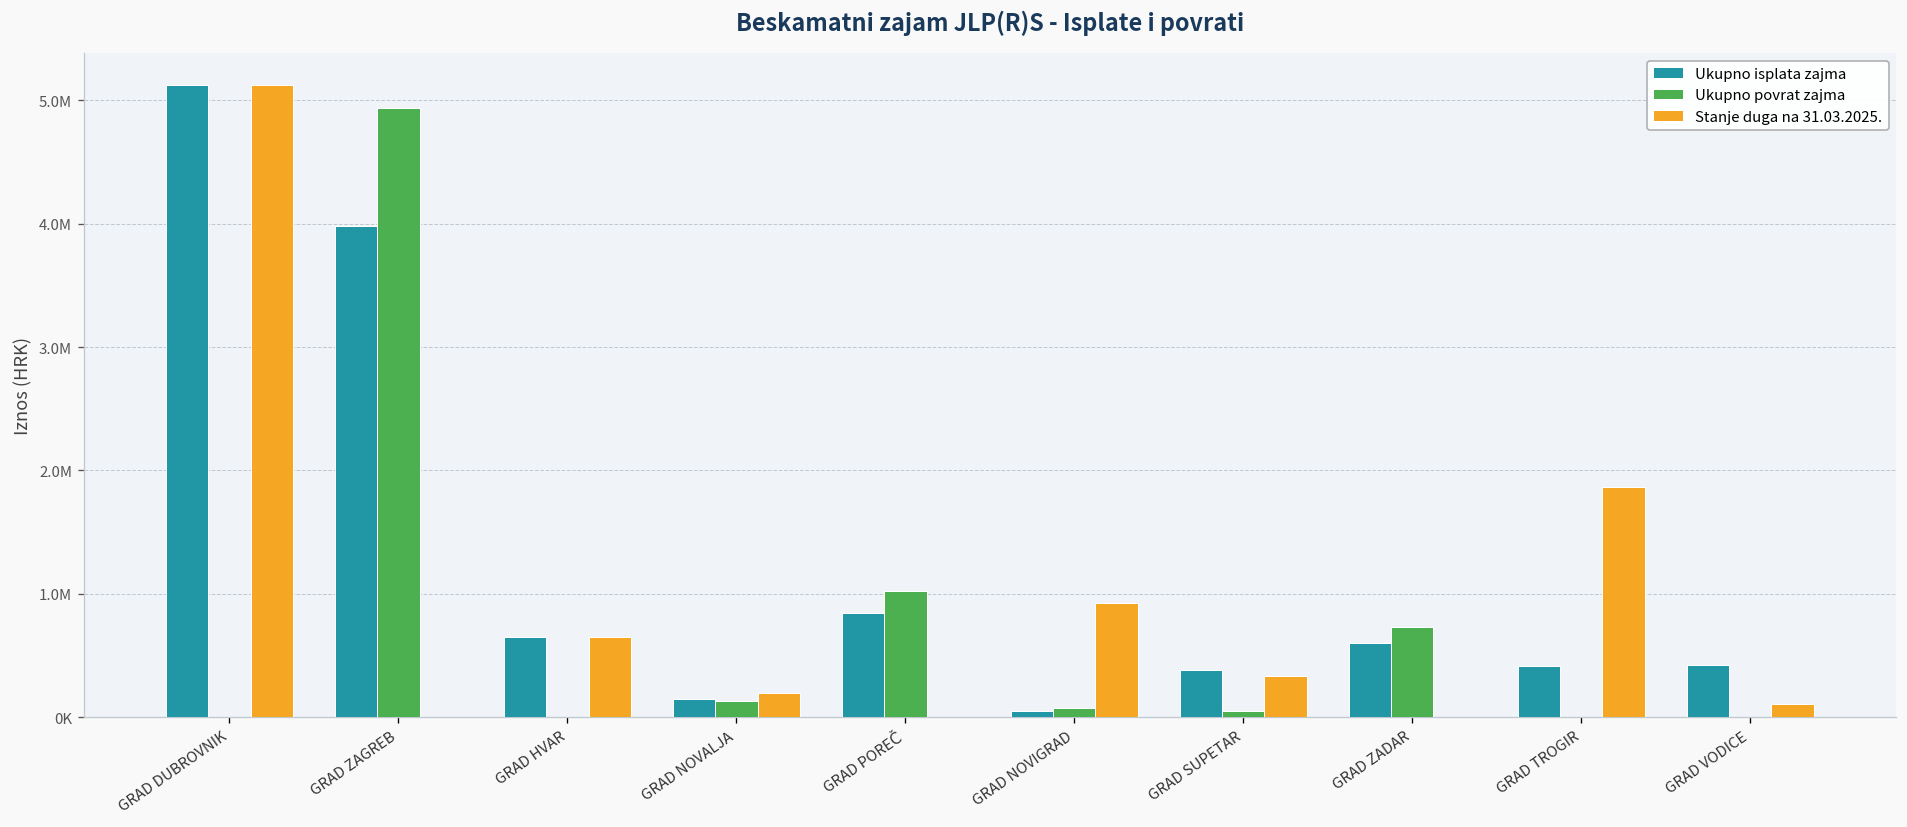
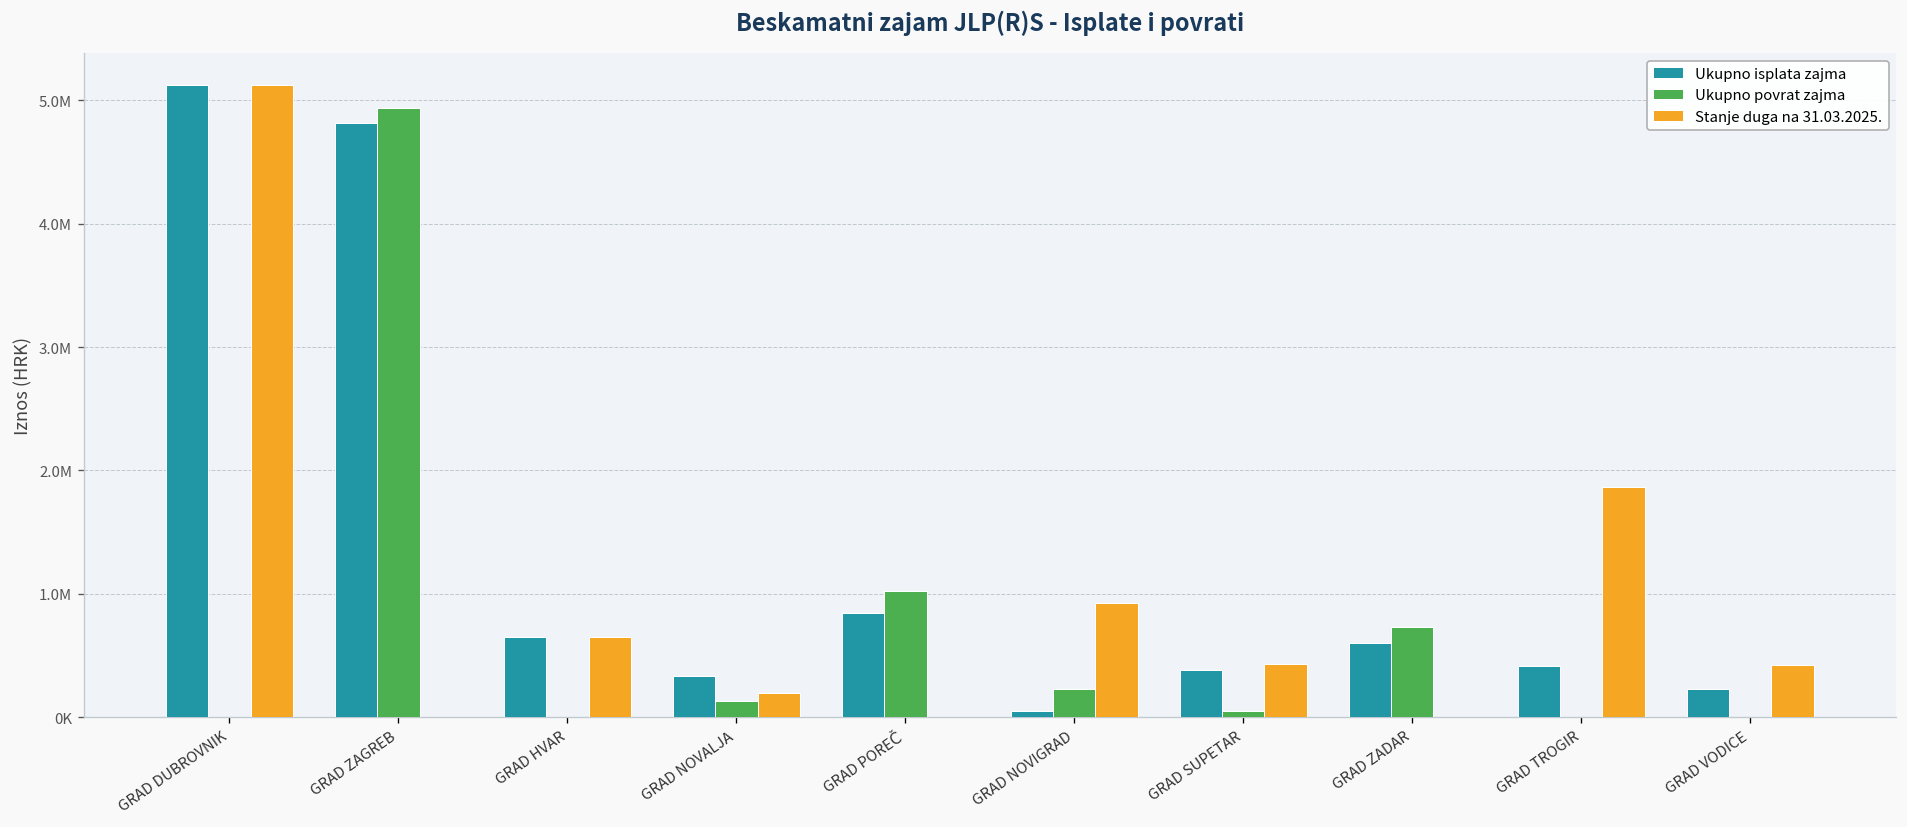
Ukupno isplata zajma, GRAD ZAGREB: 3980000 -> 4820000
Ukupno isplata zajma, GRAD NOVALJA: 150000 -> 330000
Ukupno povrat zajma, GRAD NOVIGRAD: 80000 -> 230000
Stanje duga na 31.03.2025., GRAD SUPETAR: 330000 -> 430000
Ukupno isplata zajma, GRAD VODICE: 420000 -> 230000
Stanje duga na 31.03.2025., GRAD VODICE: 110000 -> 420000
